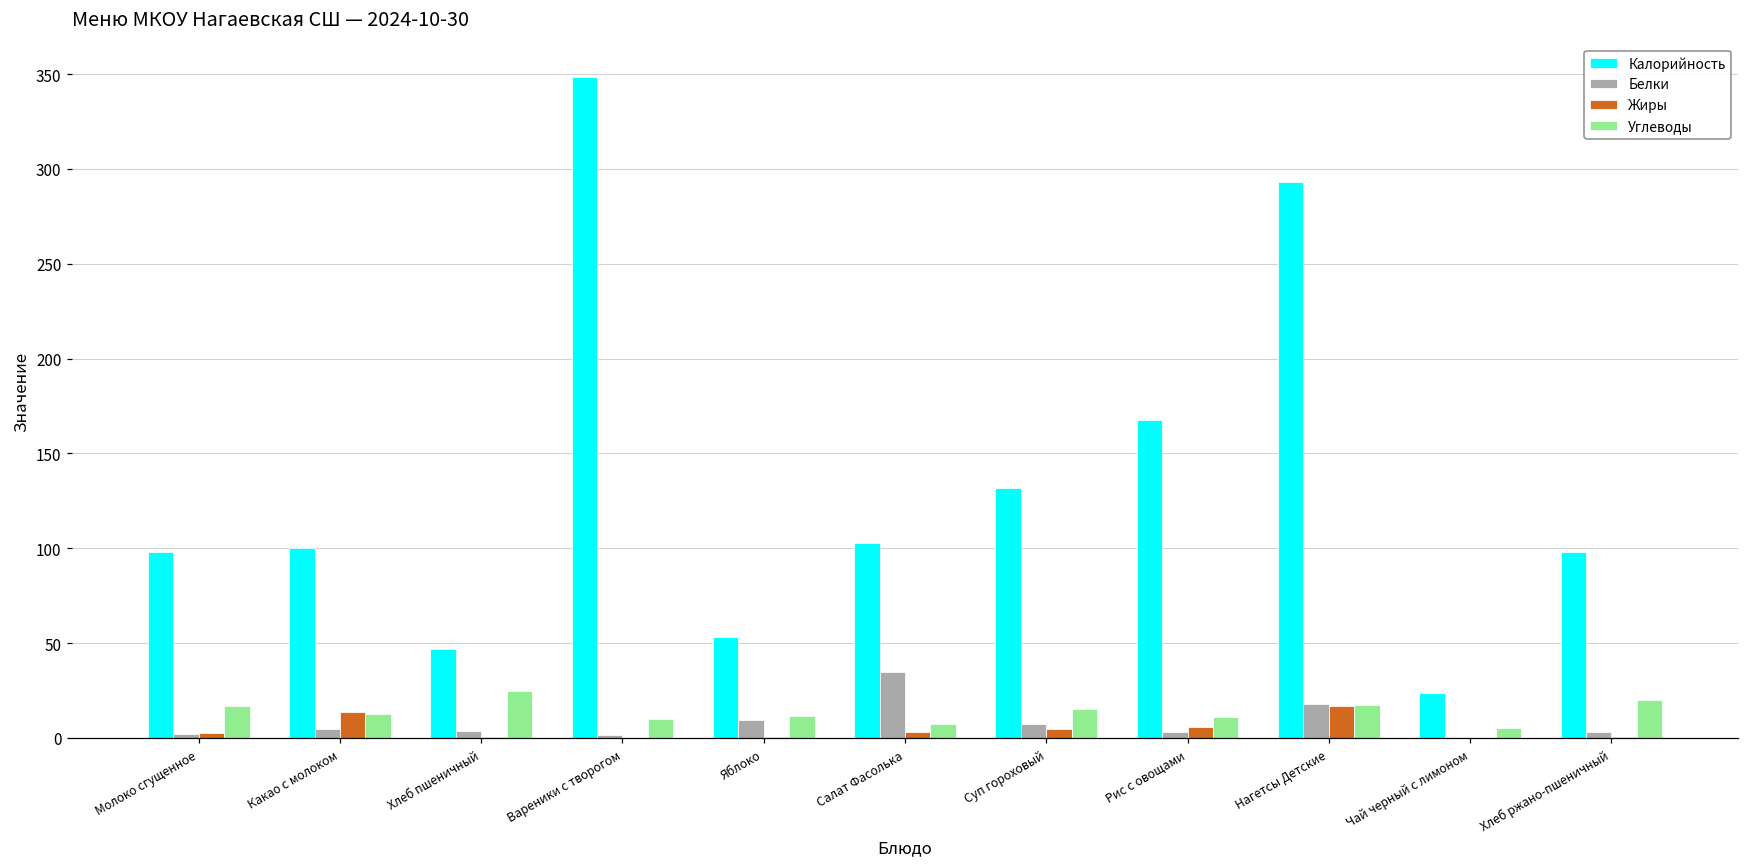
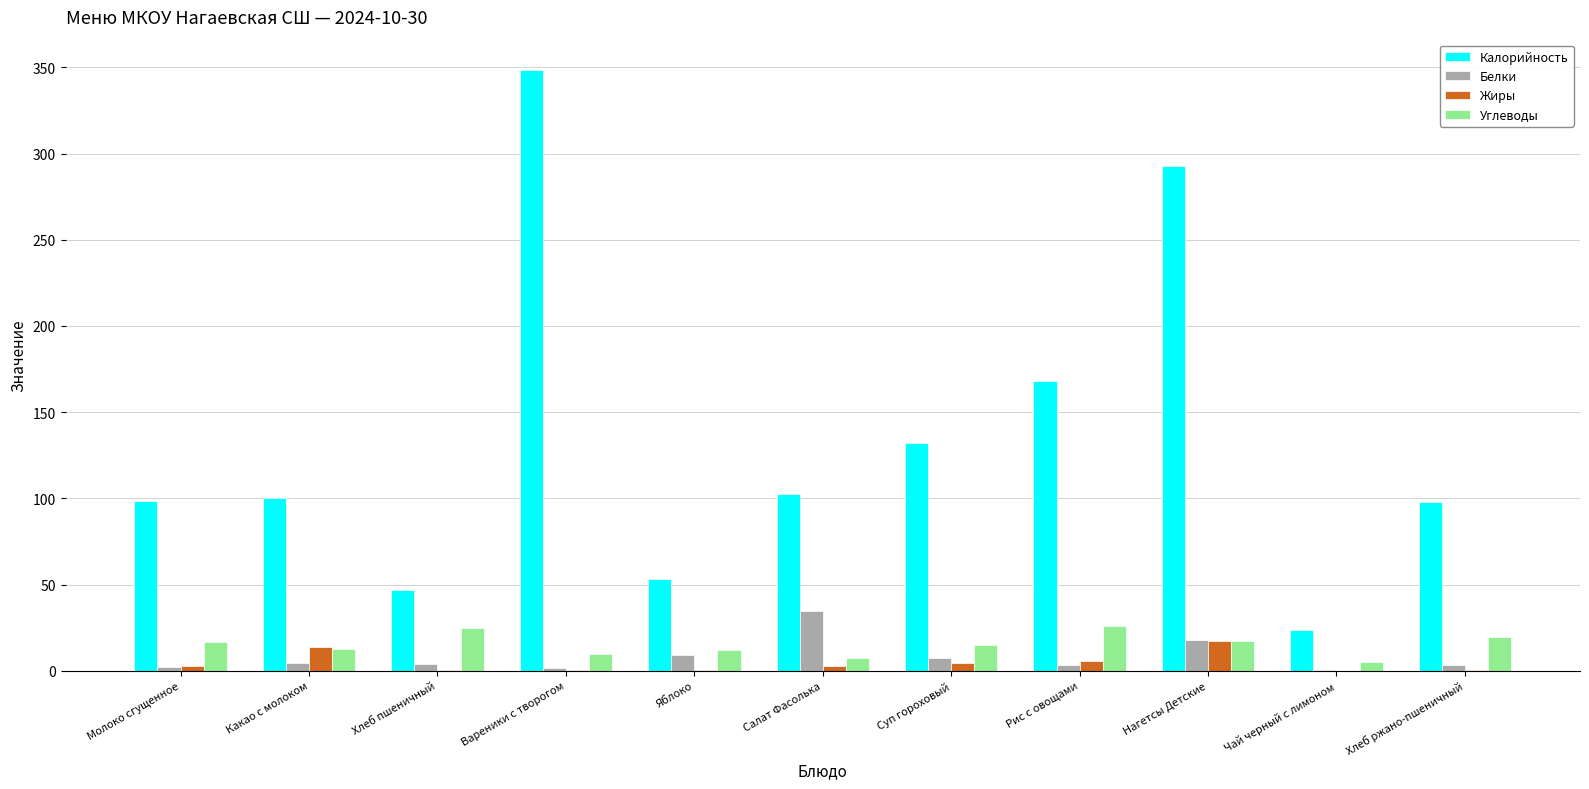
Углеводы, Рис с овощами: 11 -> 26
